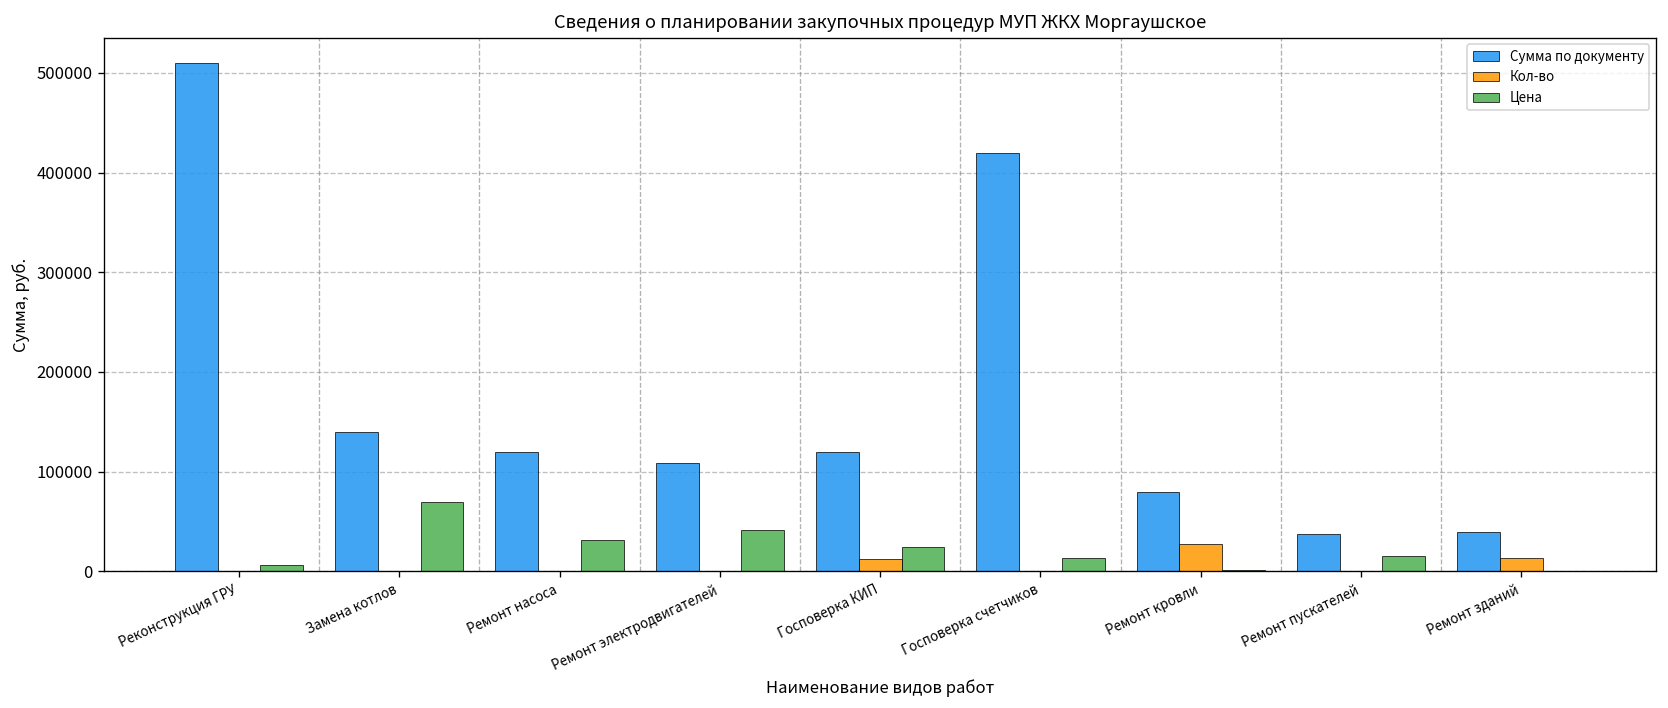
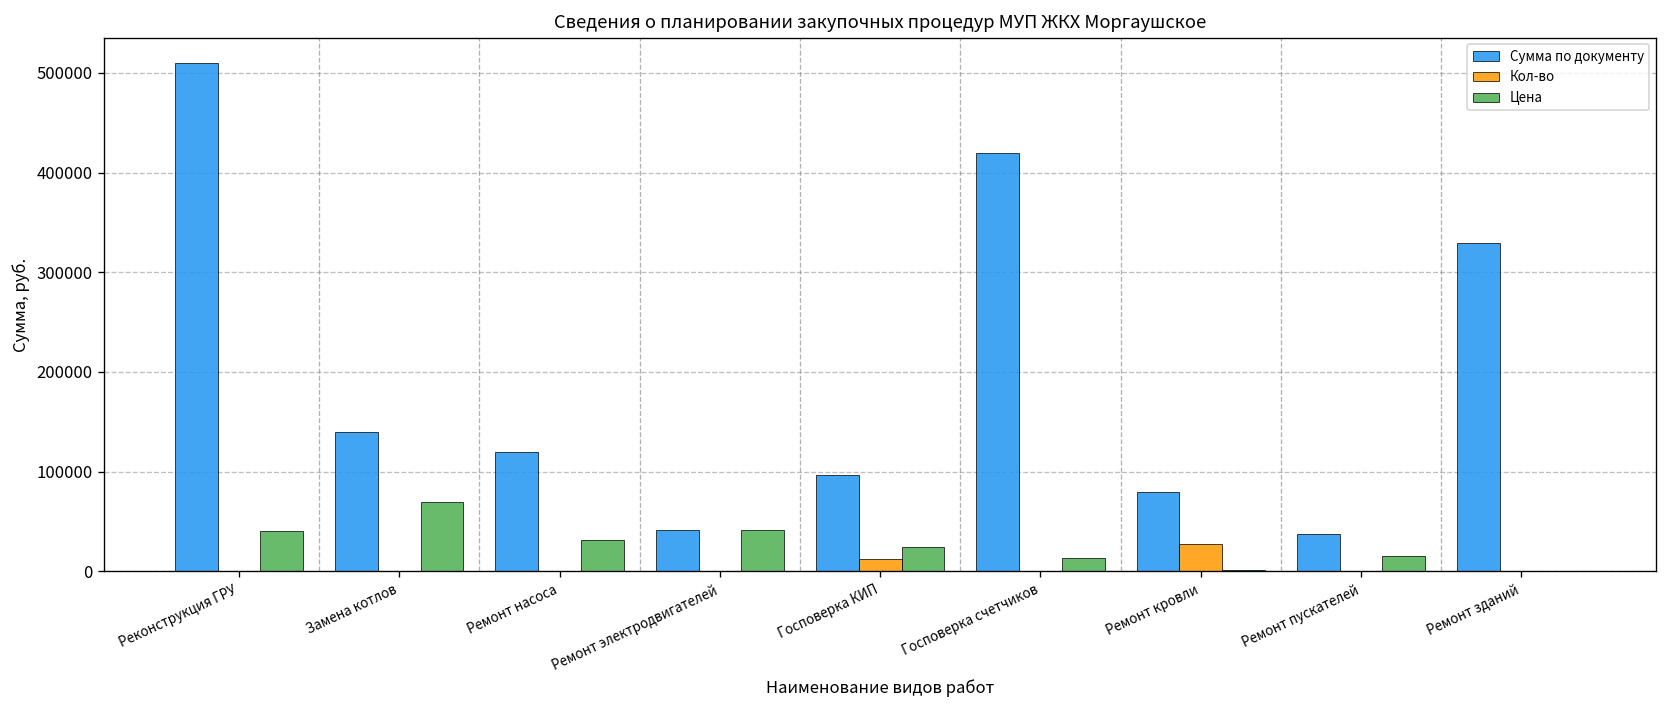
Цена, Реконструкция ГРУ: 10000 -> 40000
Сумма по документу, Ремонт электродвигателей: 110000 -> 40000
Сумма по документу, Госповерка КИП: 120000 -> 100000
Сумма по документу, Ремонт зданий: 40000 -> 330000
Кол-во, Ремонт зданий: 10000 -> 0
